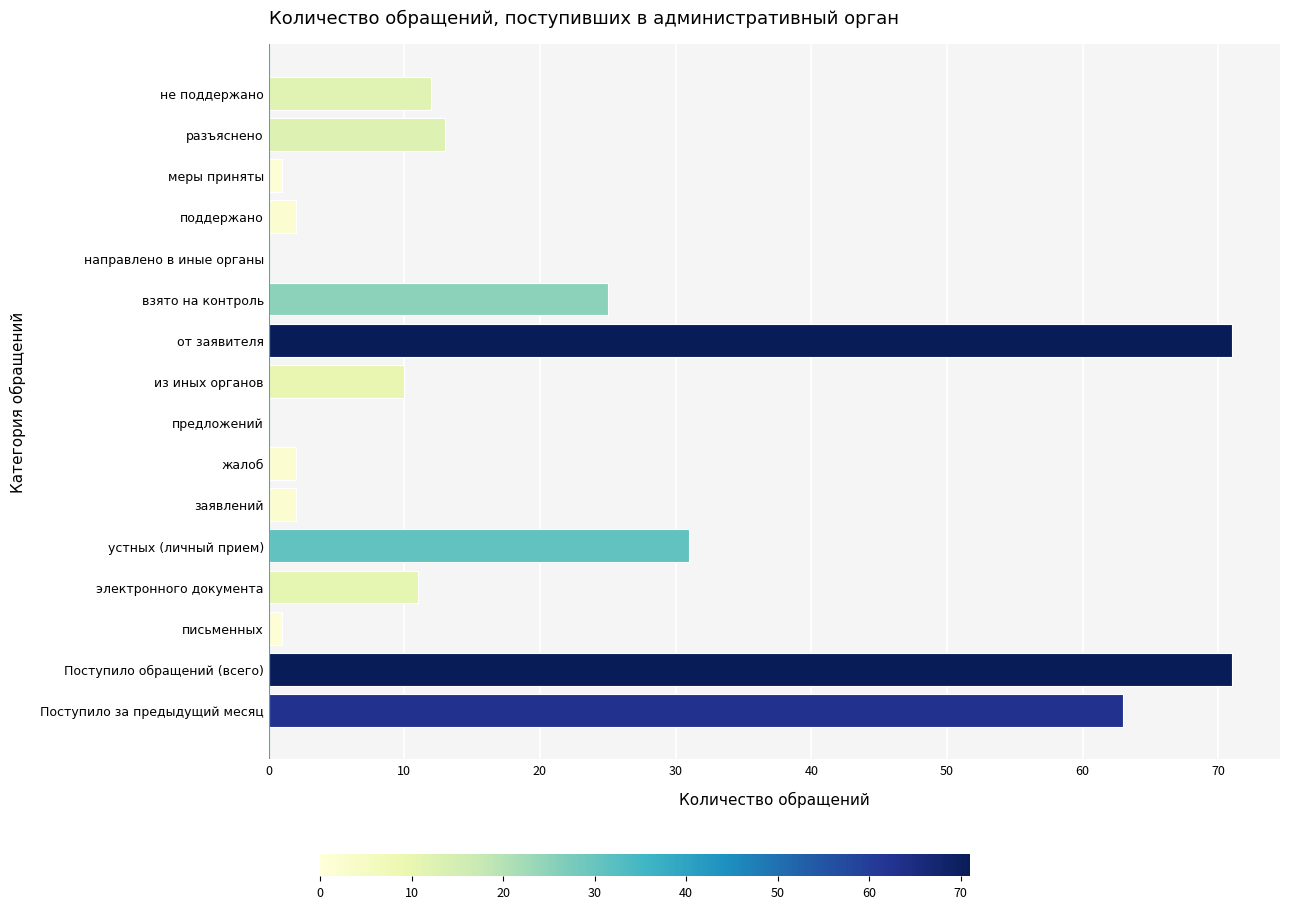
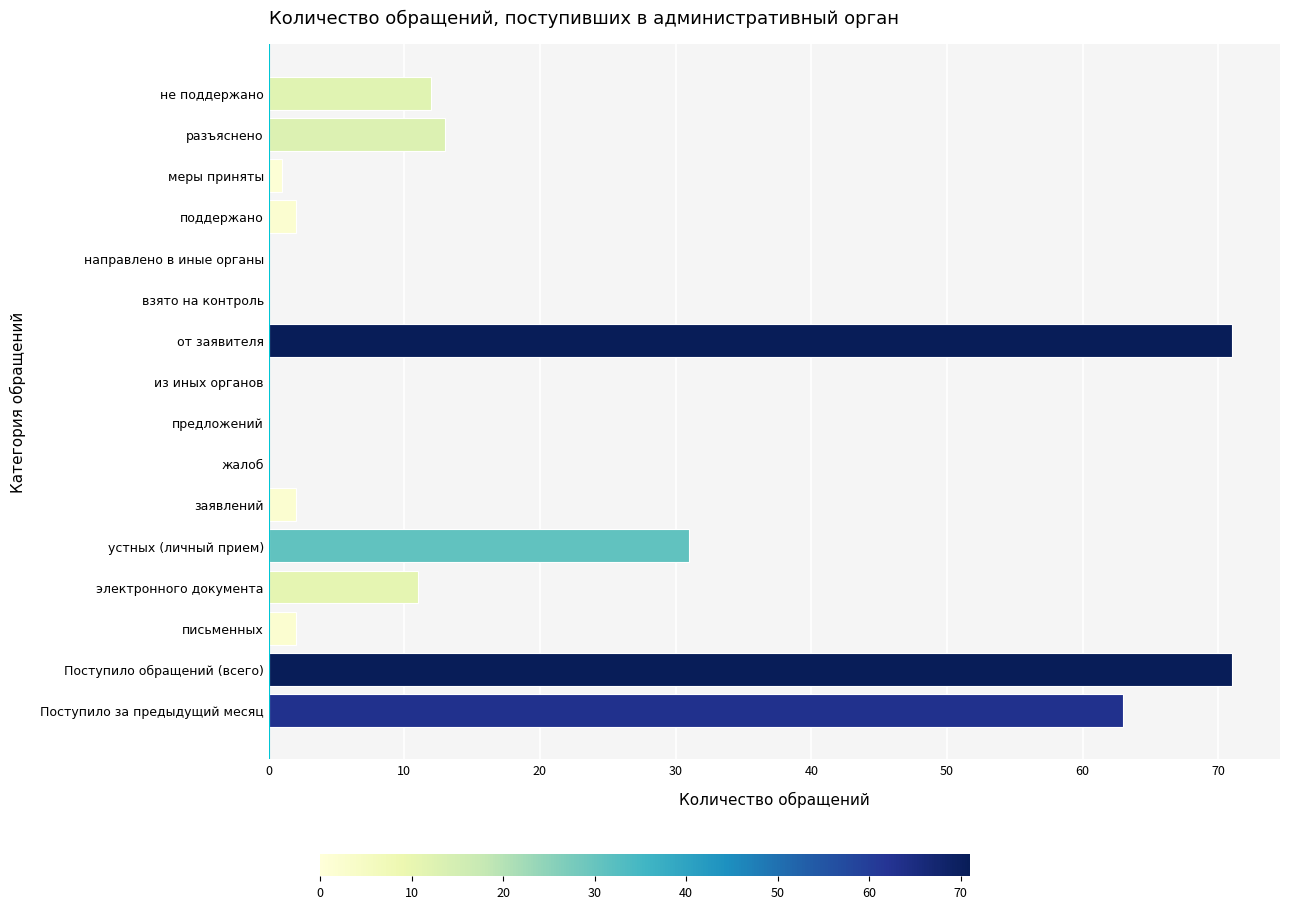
взято на контроль: 25 -> 0
из иных органов: 10 -> 0
жалоб: 2 -> 0
письменных: 1 -> 2
